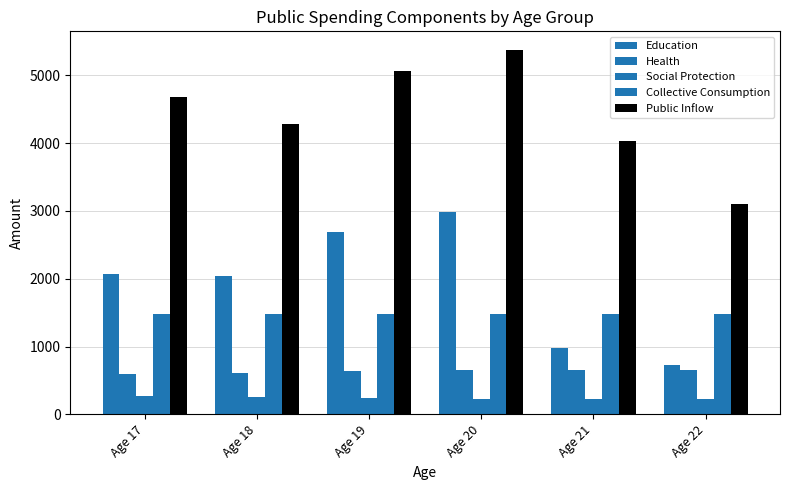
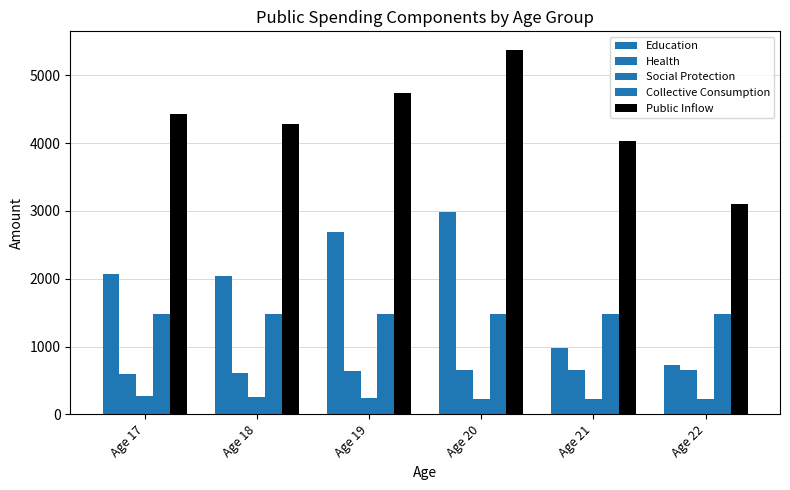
Public Inflow, Age 17: 4700 -> 4400
Public Inflow, Age 19: 5100 -> 4700
